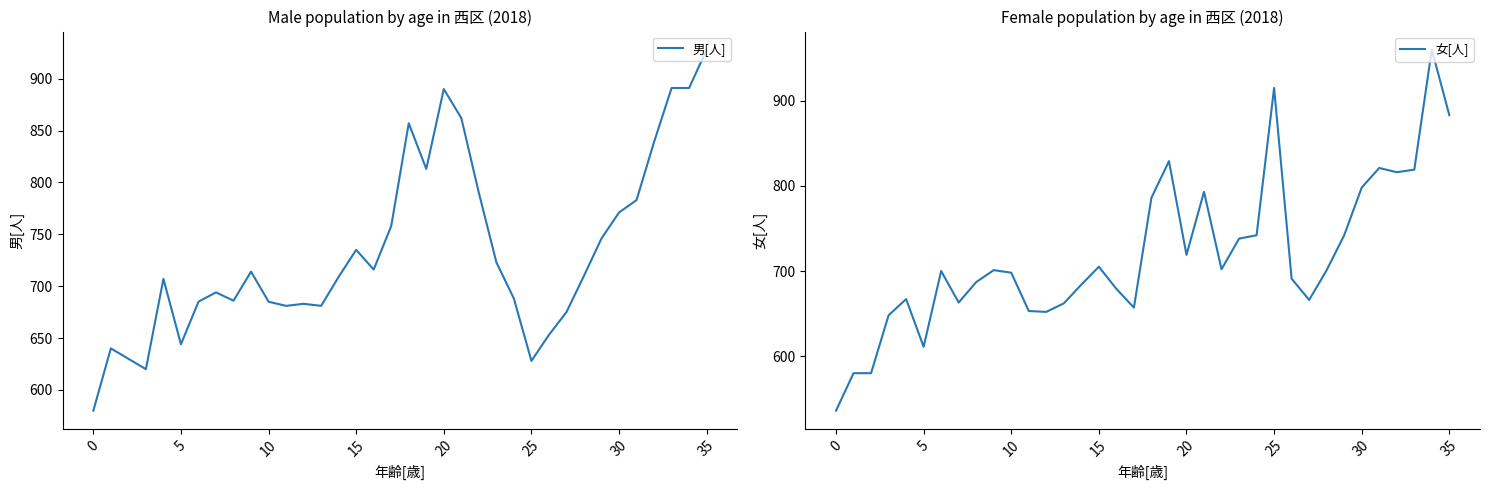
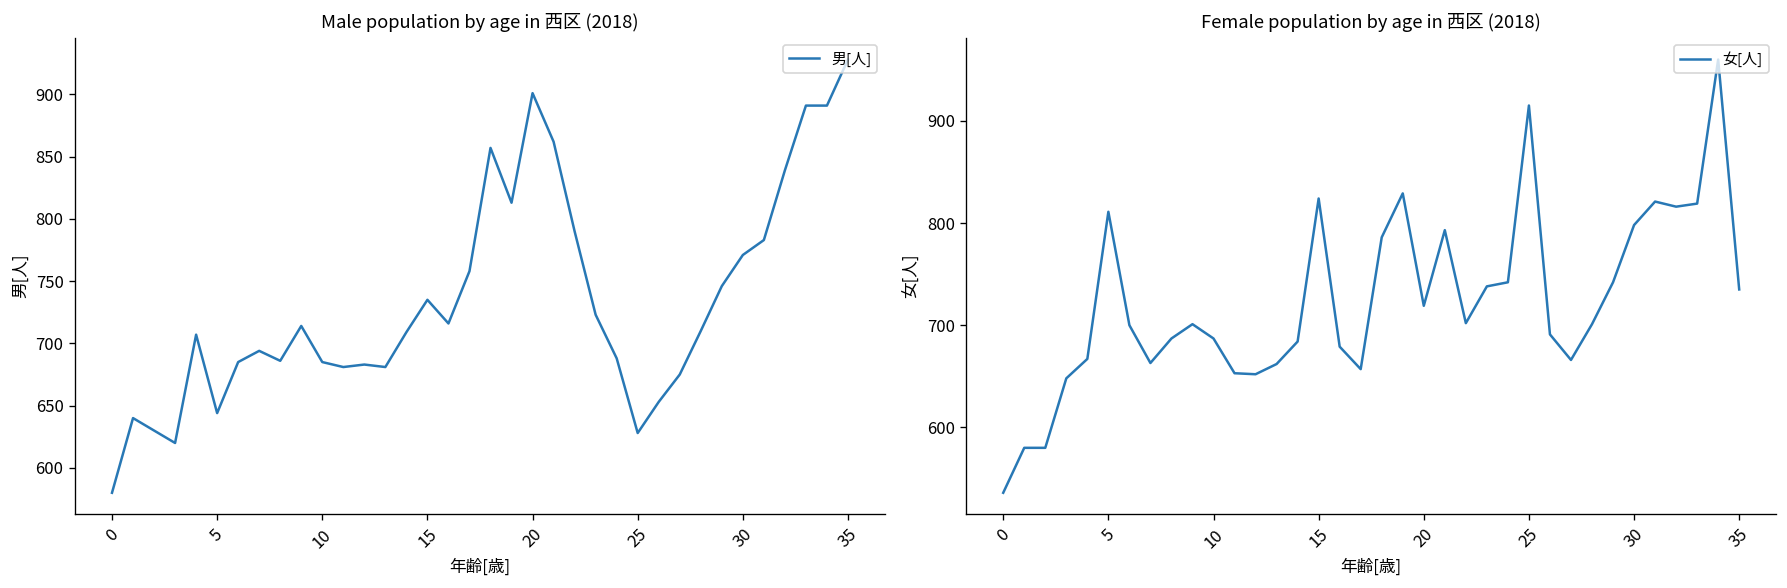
Male population by age in 西区 (2018), 20: 890 -> 901
Female population by age in 西区 (2018), 5: 610 -> 810
Female population by age in 西区 (2018), 10: 700 -> 690
Female population by age in 西区 (2018), 15: 710 -> 820
Female population by age in 西区 (2018), 35: 880 -> 740
